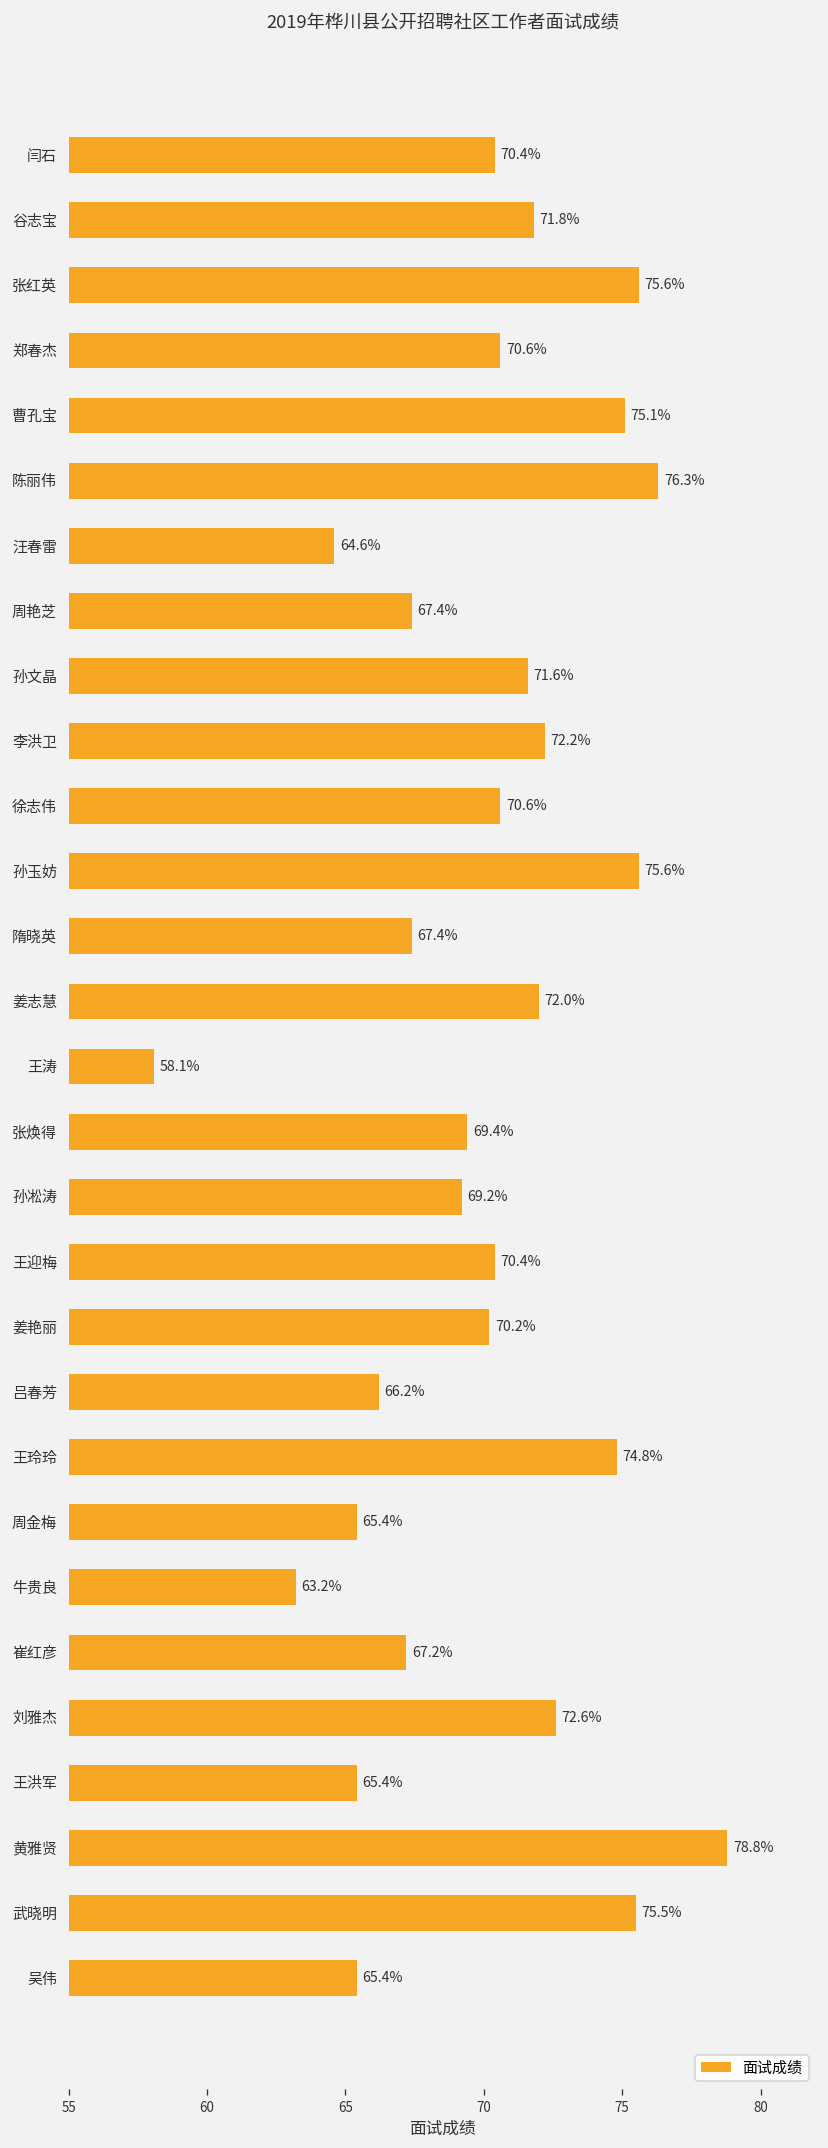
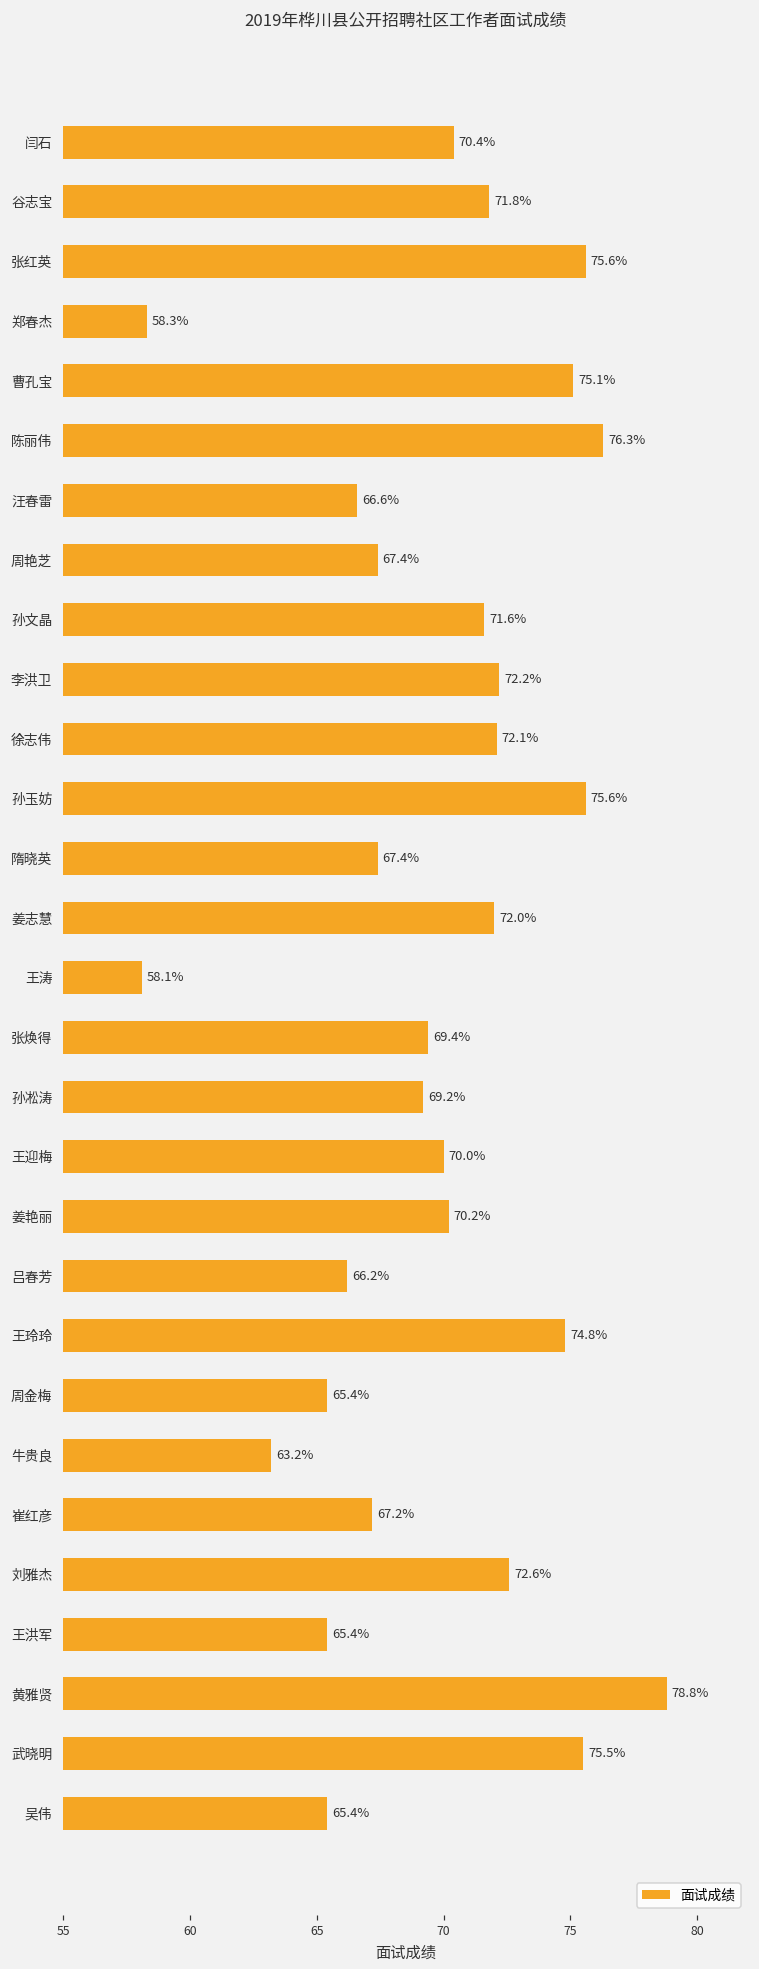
郑春杰: 70.6% -> 58.3%
汪春雷: 64.6% -> 66.6%
徐志伟: 70.6% -> 72.1%
王迎梅: 70.4% -> 70.0%
